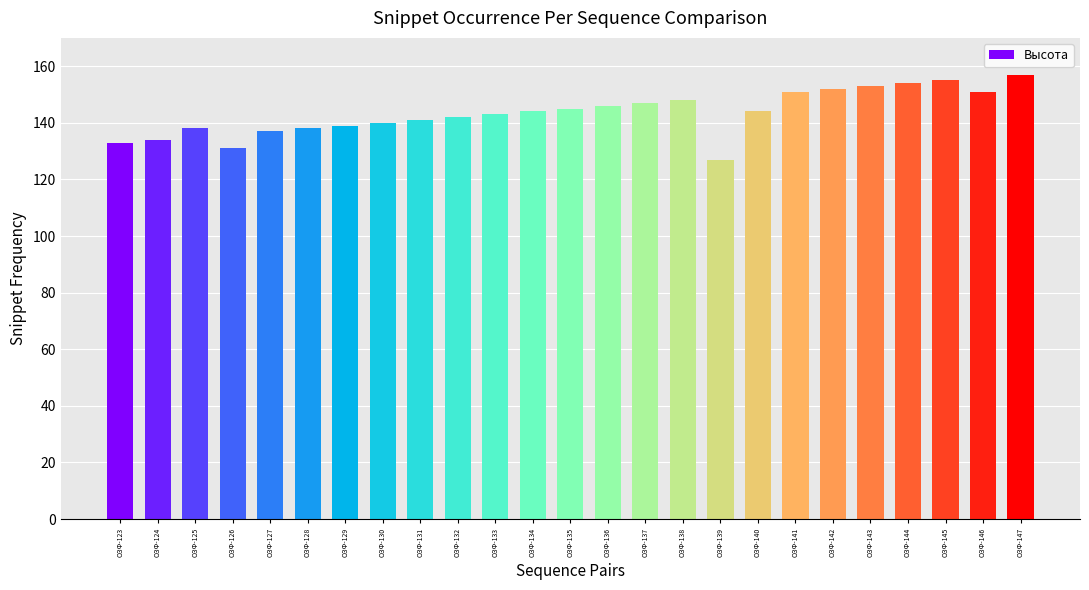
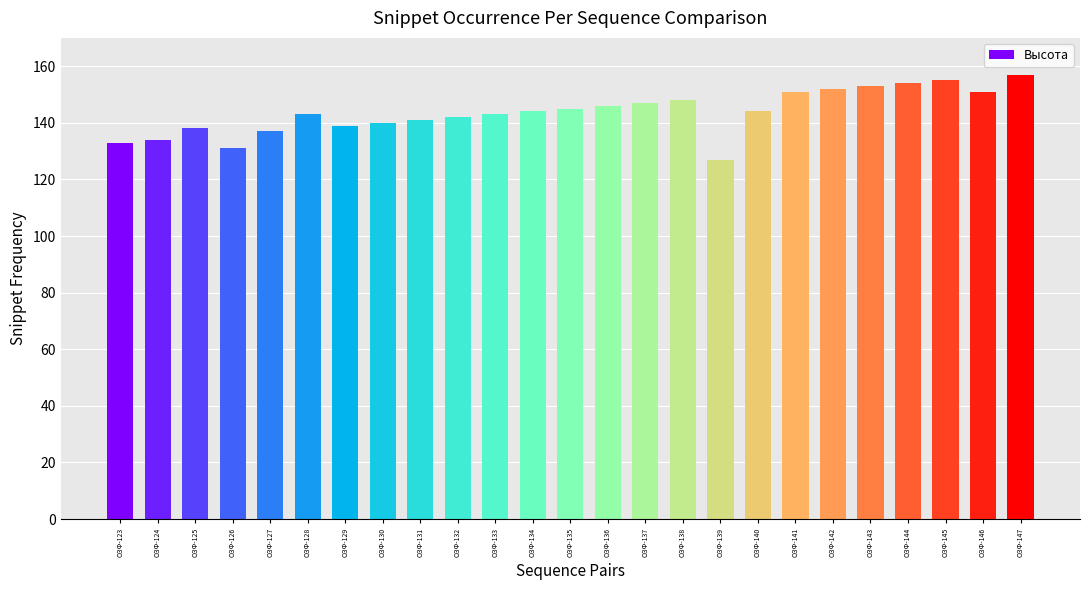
ОЗФ-128: 138 -> 143
